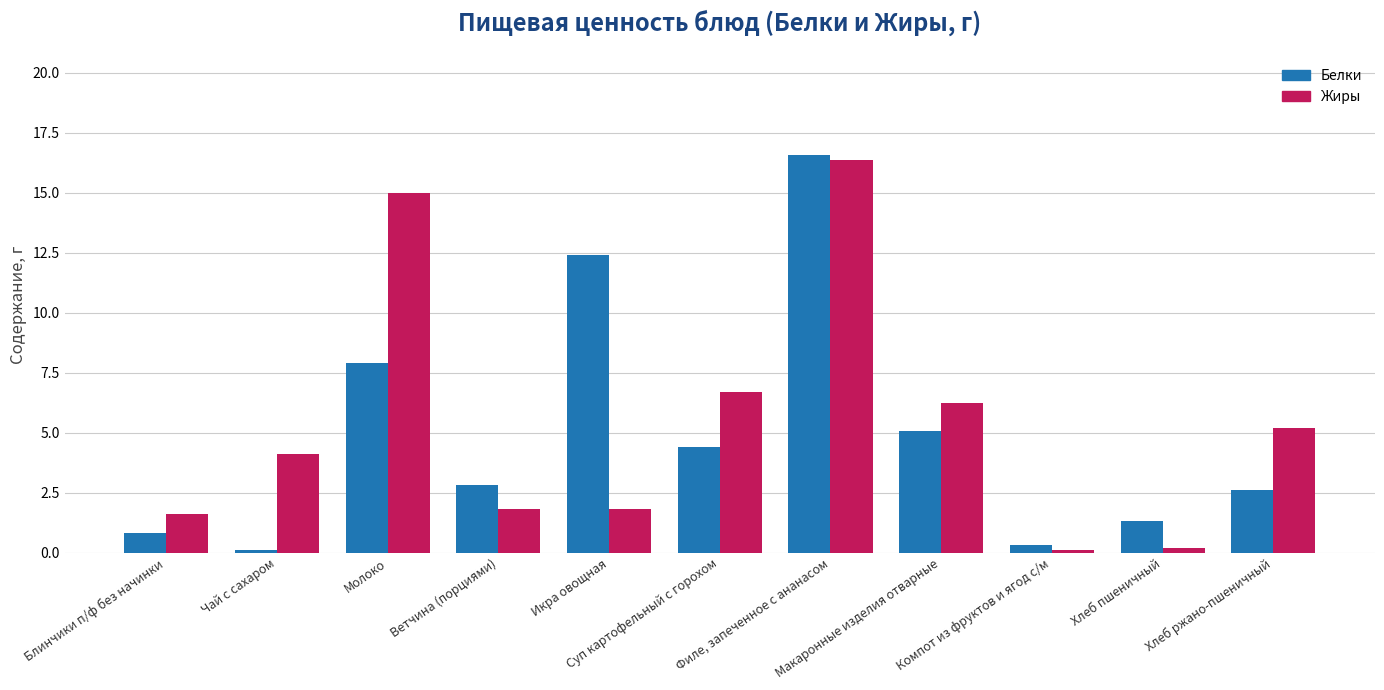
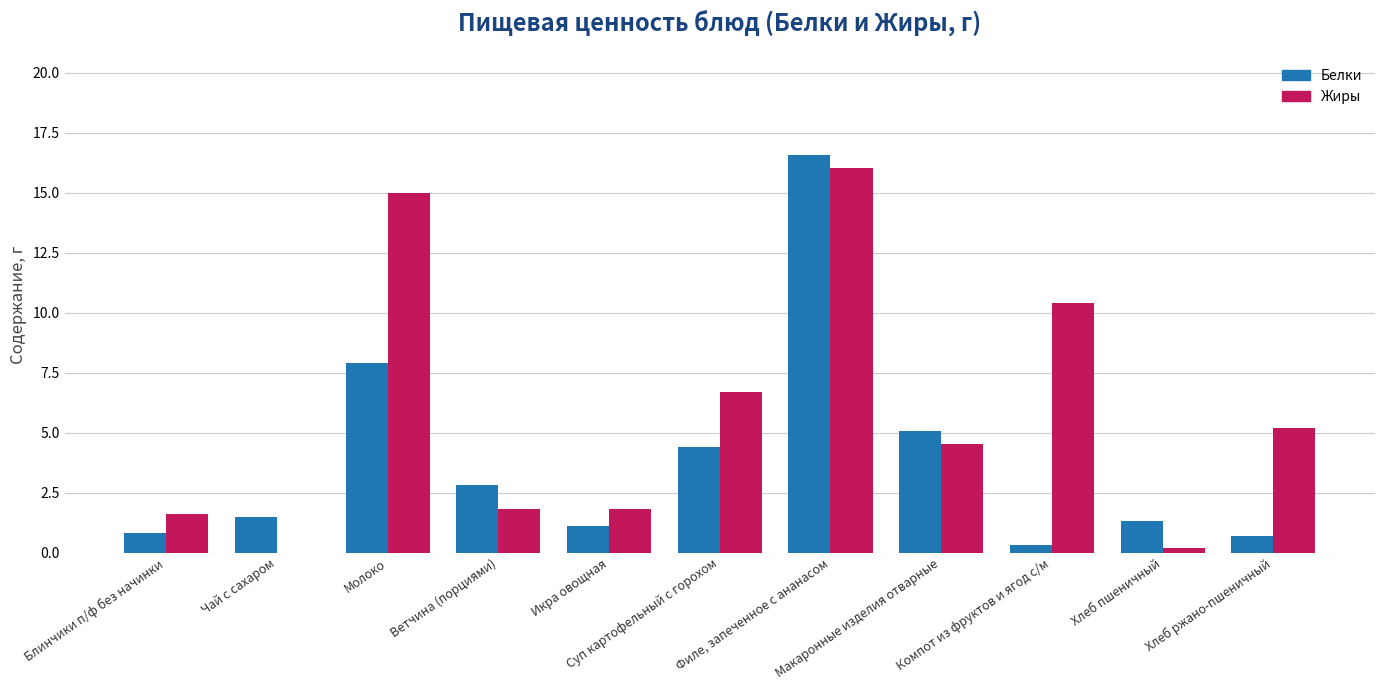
Белки, Чай с сахаром: 0.1 -> 1.5
Жиры, Чай с сахаром: 4.1 -> 0.0
Белки, Икра овощная: 12.4 -> 1.1
Жиры, Филе, запеченное с ананасом: 16.4 -> 16.0
Жиры, Макаронные изделия отварные: 6.2 -> 4.5
Жиры, Компот из фруктов и ягод с/м: 0.1 -> 10.4
Белки, Хлеб ржано-пшеничный: 2.6 -> 0.7
